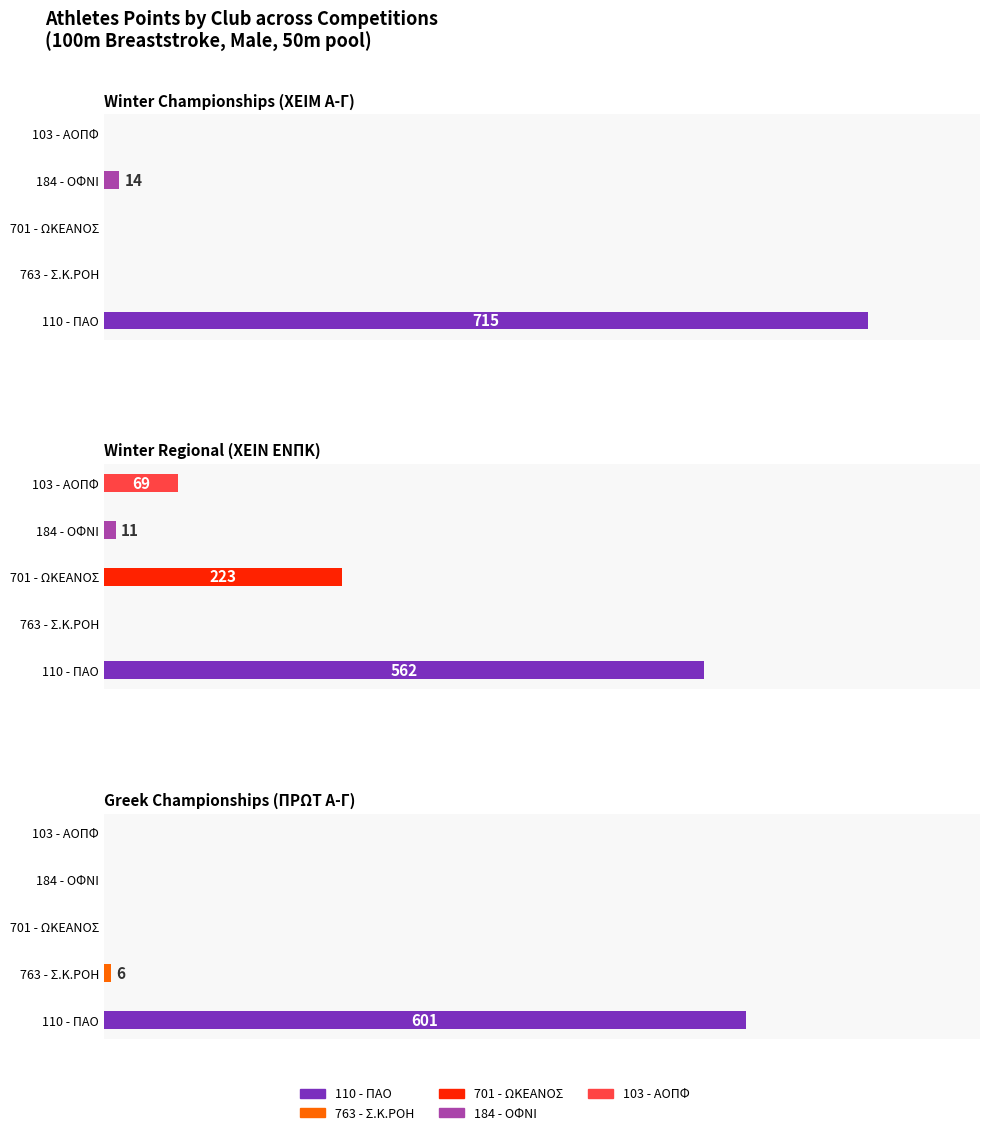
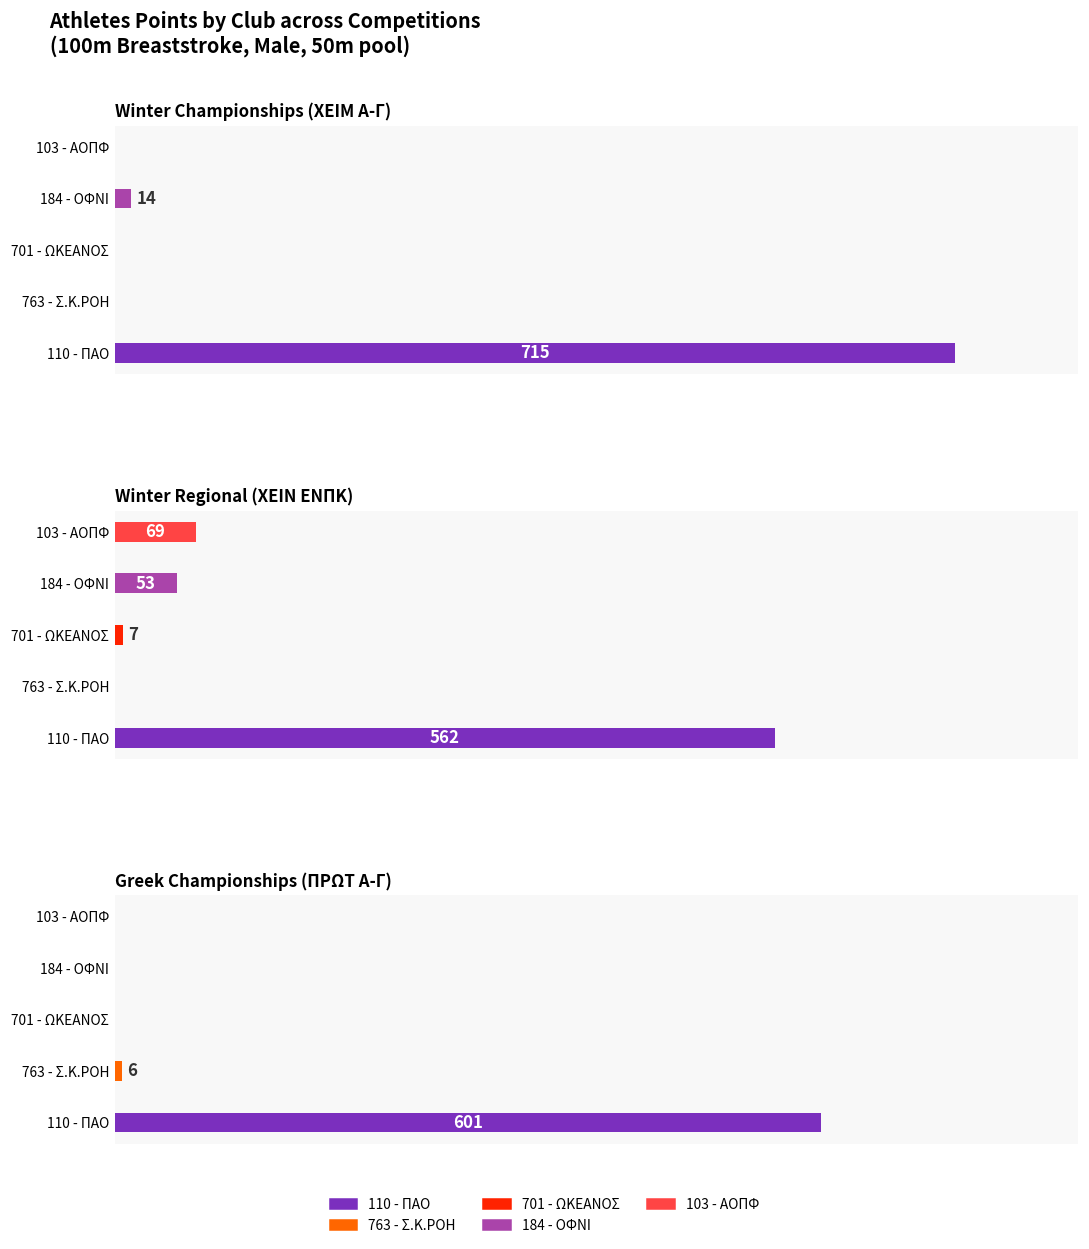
Winter Regional (ΧΕΙΝ ΕΝΠΚ), 184 - ΟΦΝΙ: 11 -> 53
Winter Regional (ΧΕΙΝ ΕΝΠΚ), 701 - ΩΚΕΑΝΟΣ: 223 -> 7
